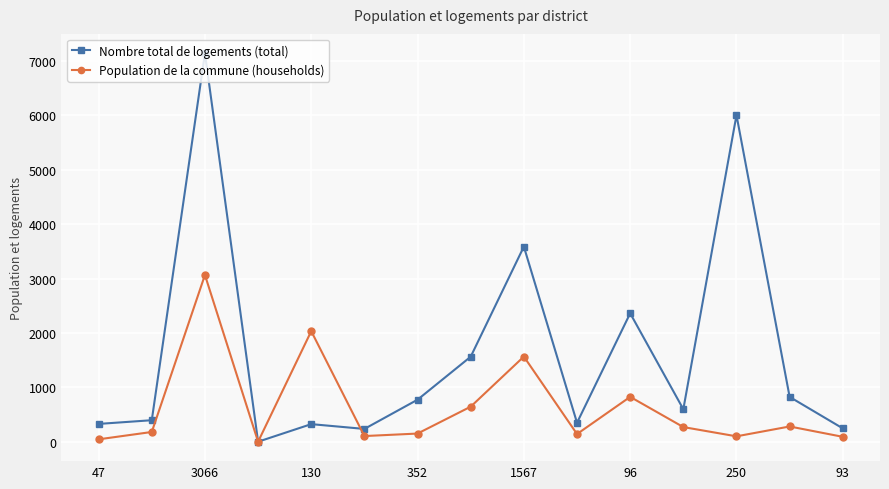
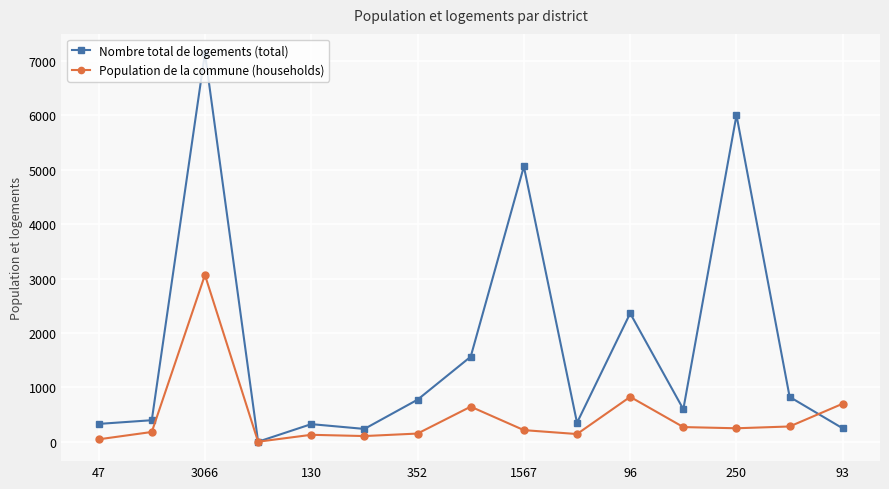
Population de la commune (households), 130: 2000 -> 100
Nombre total de logements (total), 1567: 3600 -> 5100
Population de la commune (households), 1567: 1600 -> 200
Population de la commune (households), 250: 100 -> 300
Population de la commune (households), 93: 100 -> 700
